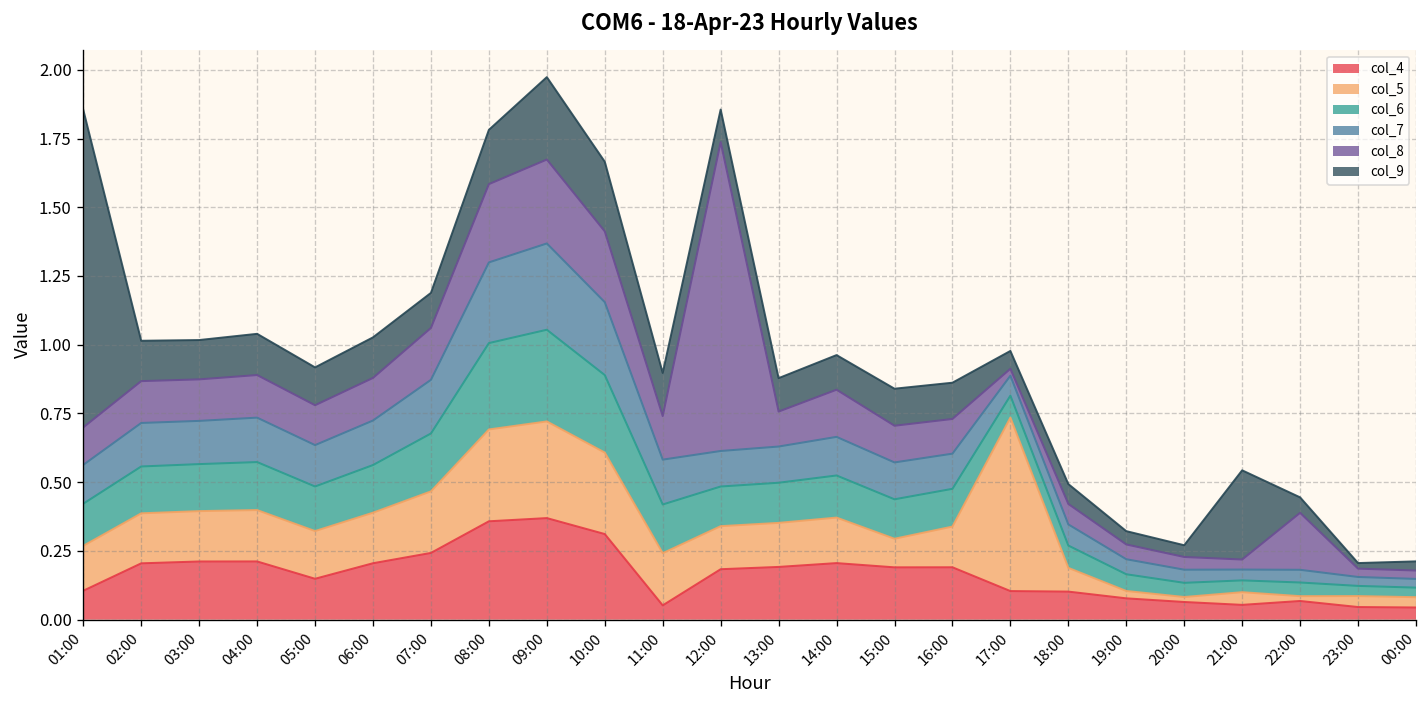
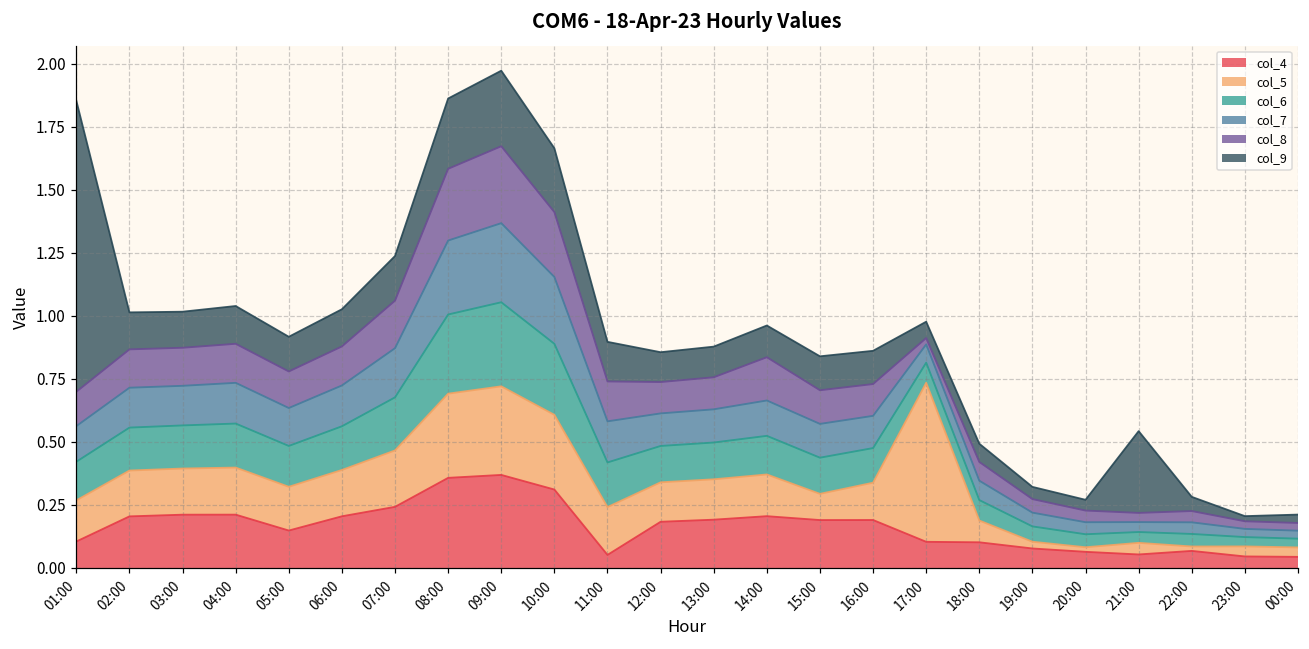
col_9, 07:00: 0.13 -> 0.18
col_9, 08:00: 0.20 -> 0.28
col_8, 12:00: 1.12 -> 0.12
col_8, 22:00: 0.21 -> 0.04
